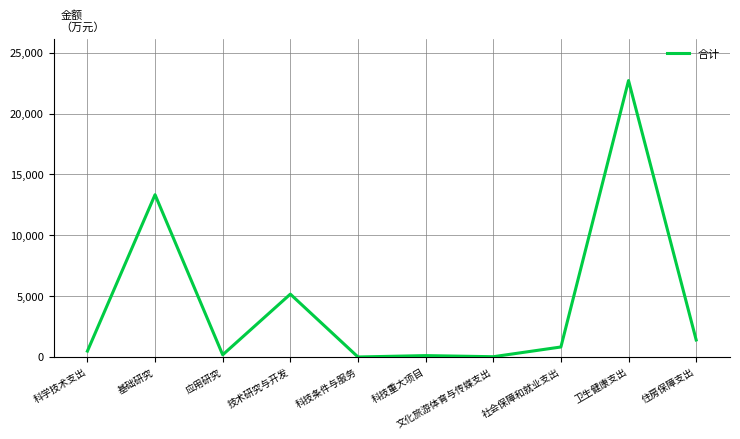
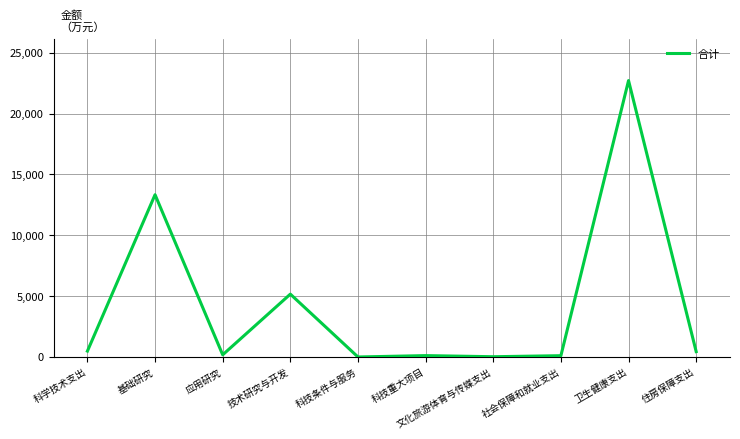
社会保障和就业支出: 800 -> 100
住房保障支出: 1,400 -> 400
